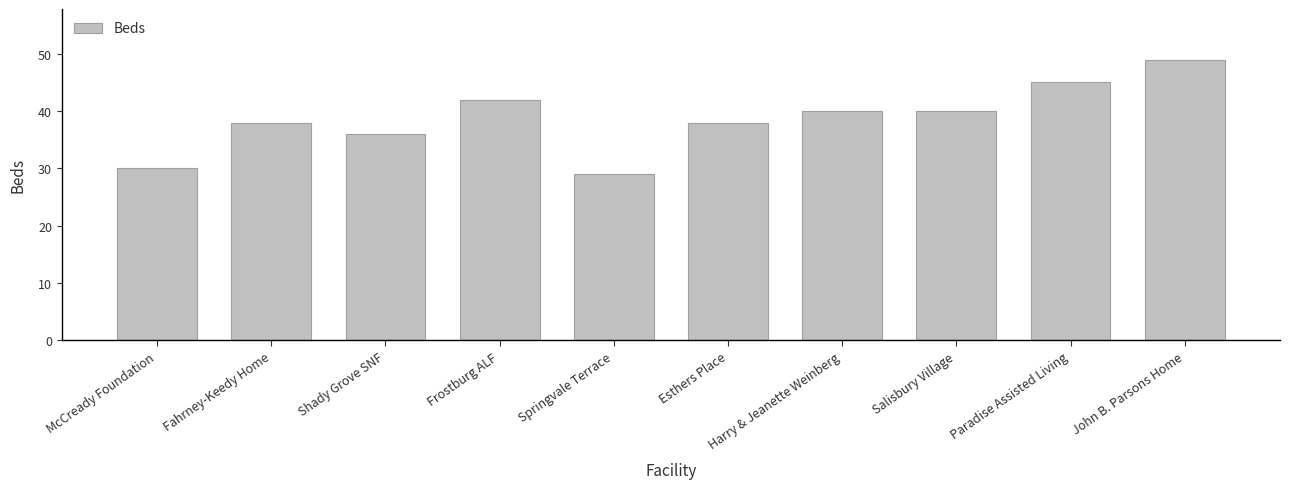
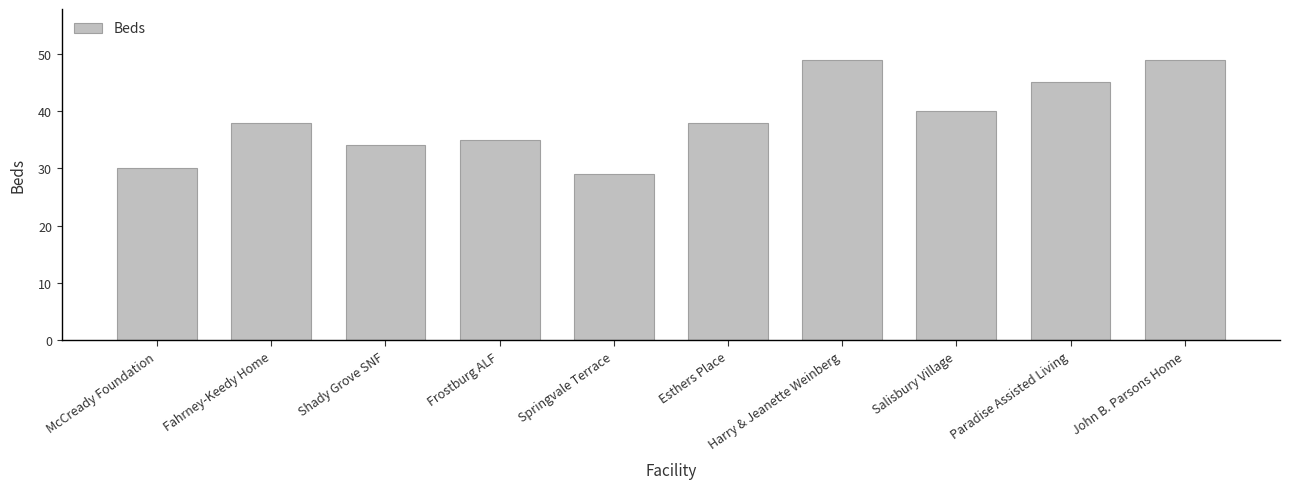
Shady Grove SNF: 36 -> 34
Frostburg ALF: 42 -> 35
Harry & Jeanette Weinberg: 40 -> 49
